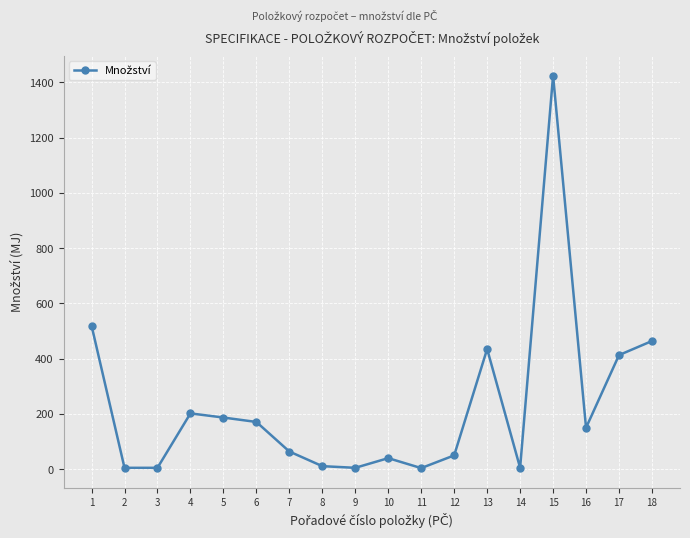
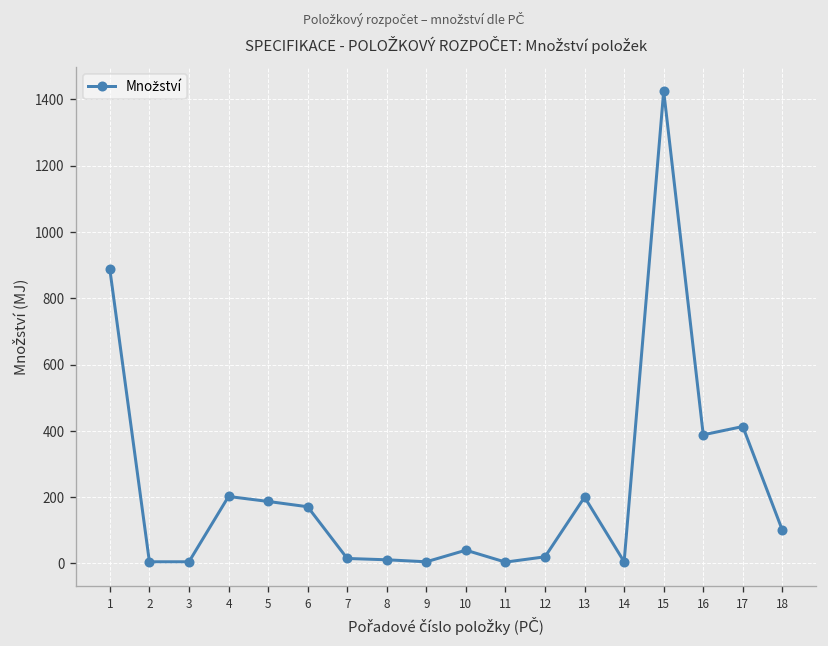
1: 520 -> 890
7: 60 -> 20
12: 50 -> 20
13: 440 -> 200
16: 150 -> 390
18: 460 -> 100
